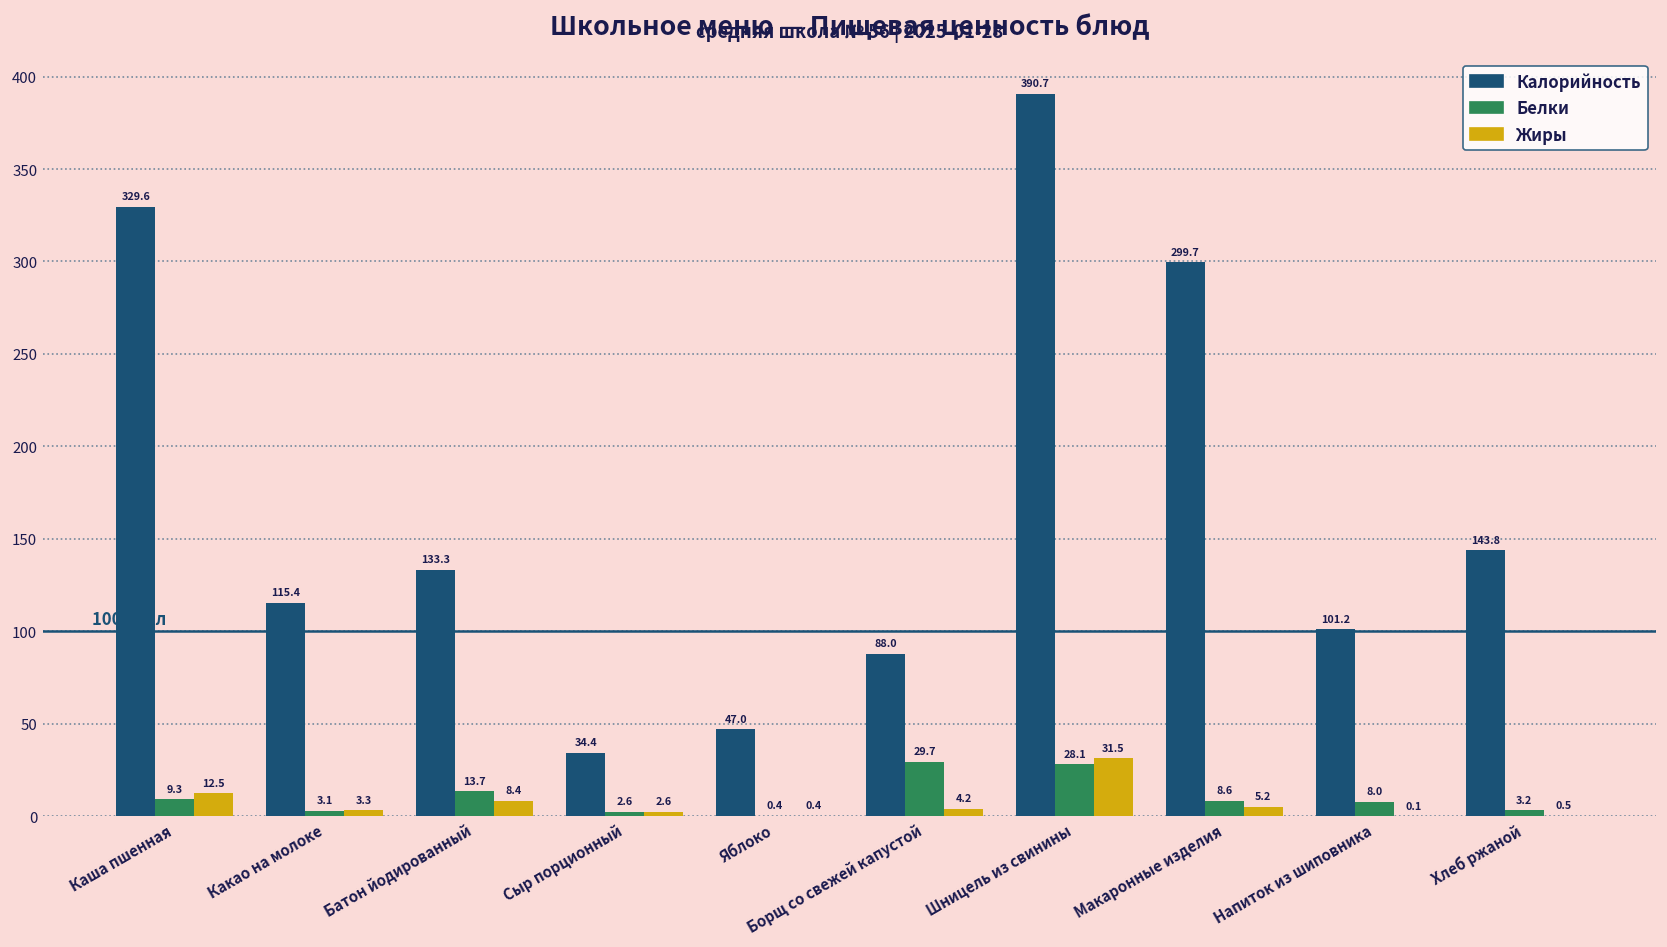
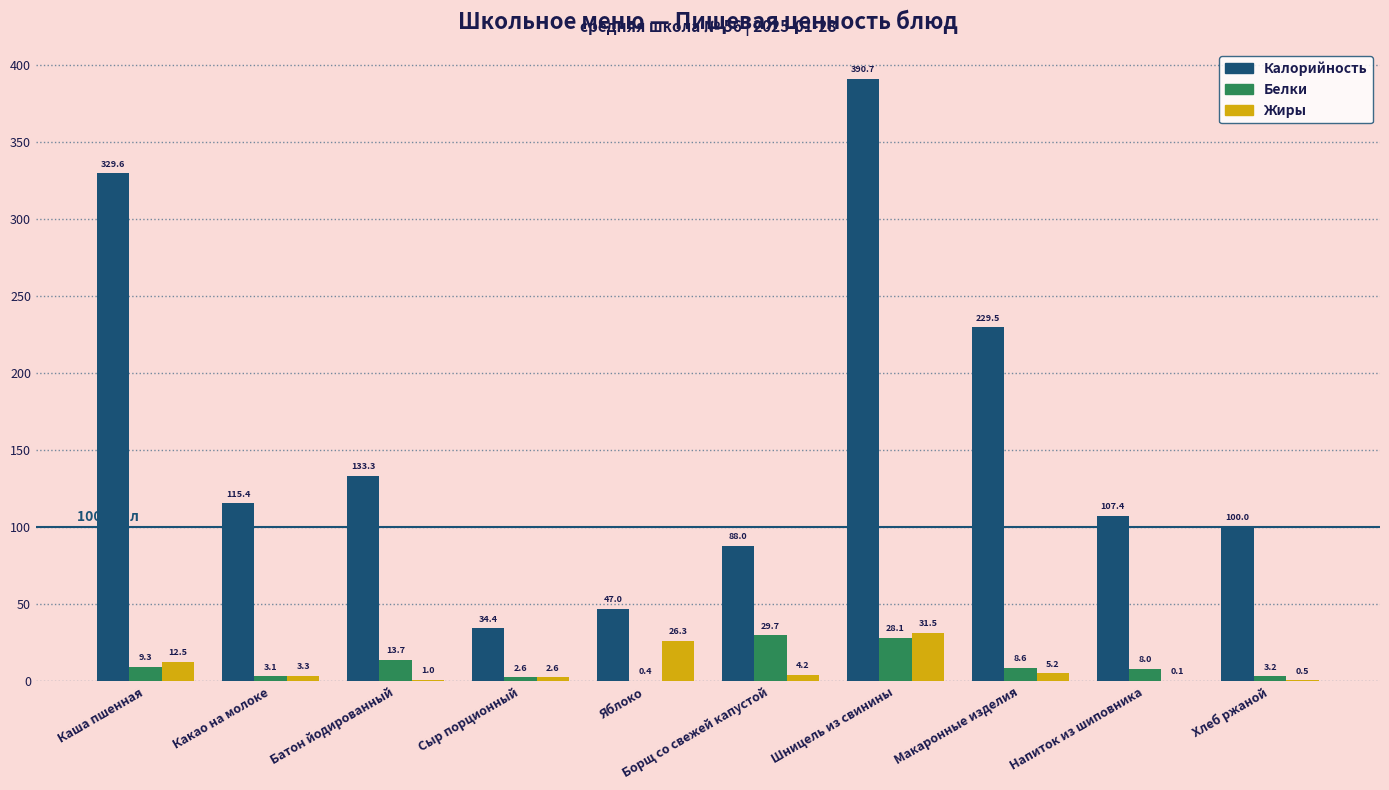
Жиры, Батон йодированный: 8.4 -> 1.0
Жиры, Яблоко: 0.4 -> 26.3
Калорийность, Макаронные изделия: 299.7 -> 229.5
Калорийность, Напиток из шиповника: 101.2 -> 107.4
Калорийность, Хлеб ржаной: 143.8 -> 100.0
